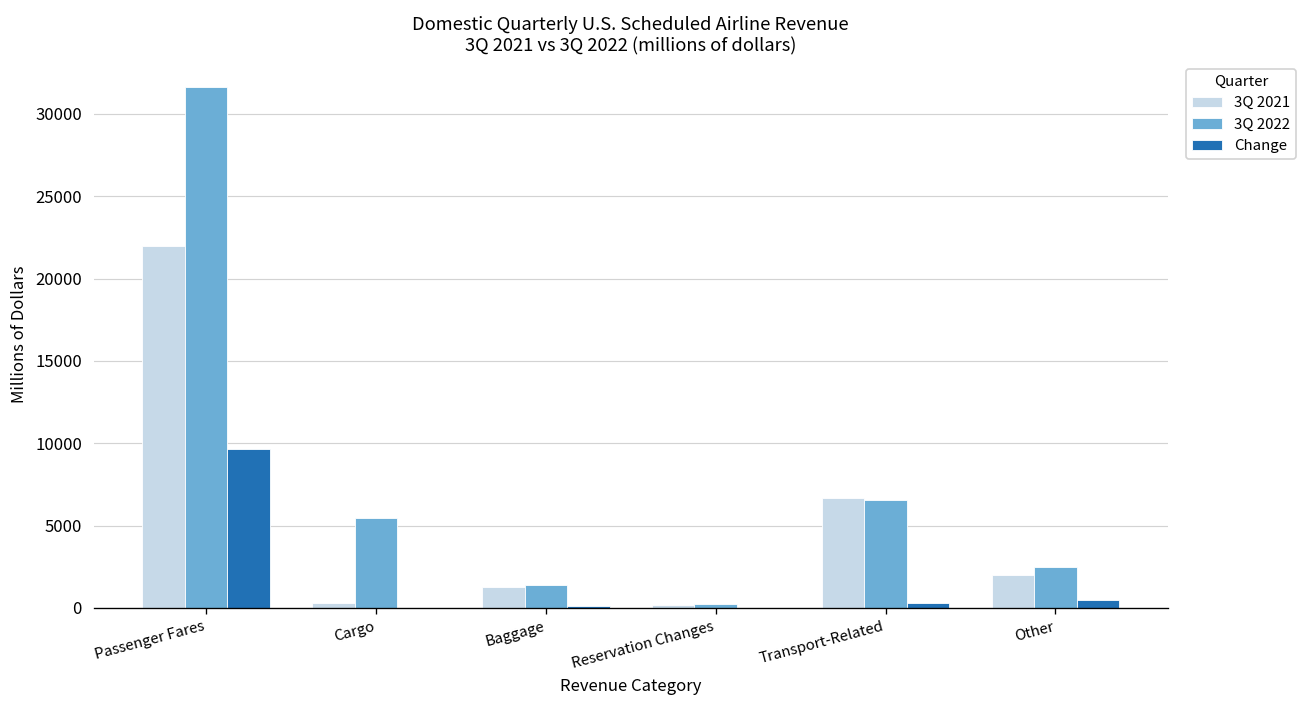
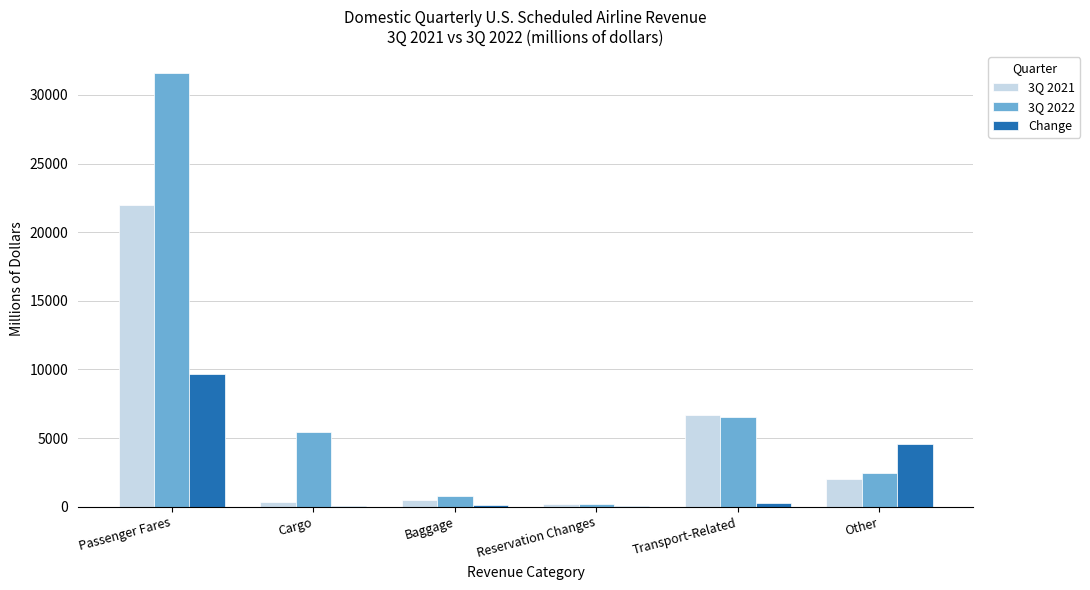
3Q 2021, Baggage: 1300 -> 500
3Q 2022, Baggage: 1400 -> 800
Change, Other: 500 -> 4600
